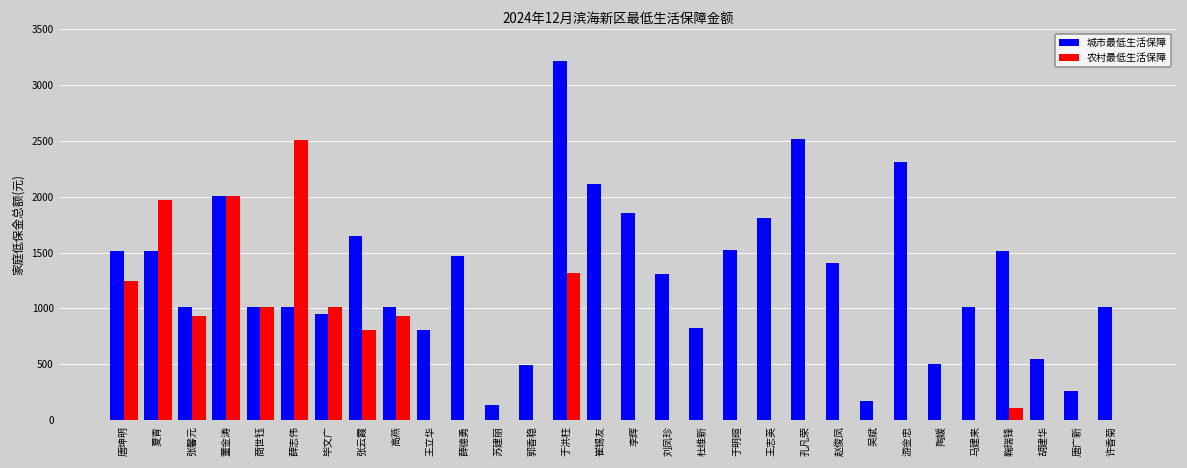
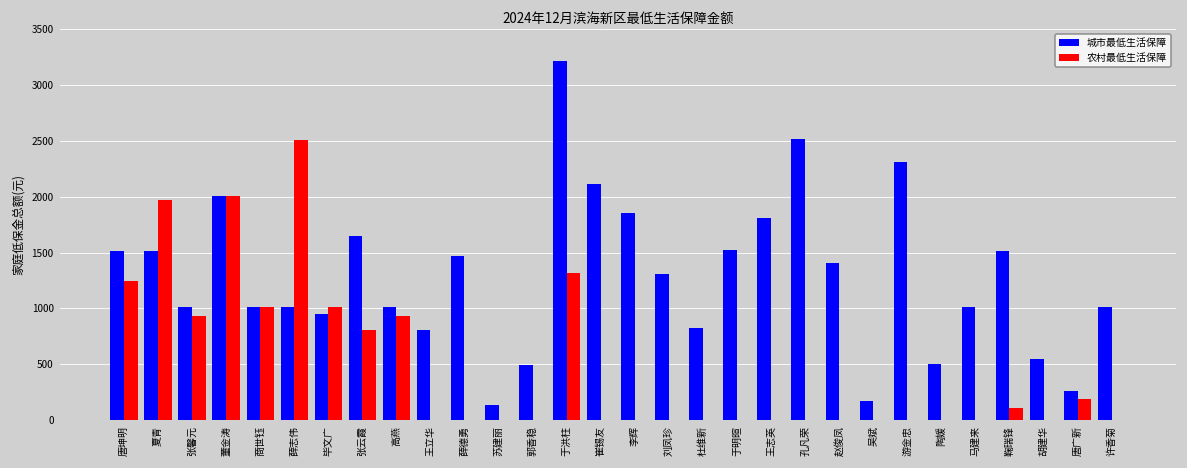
农村最低生活保障, 唐广新: 0 -> 200
